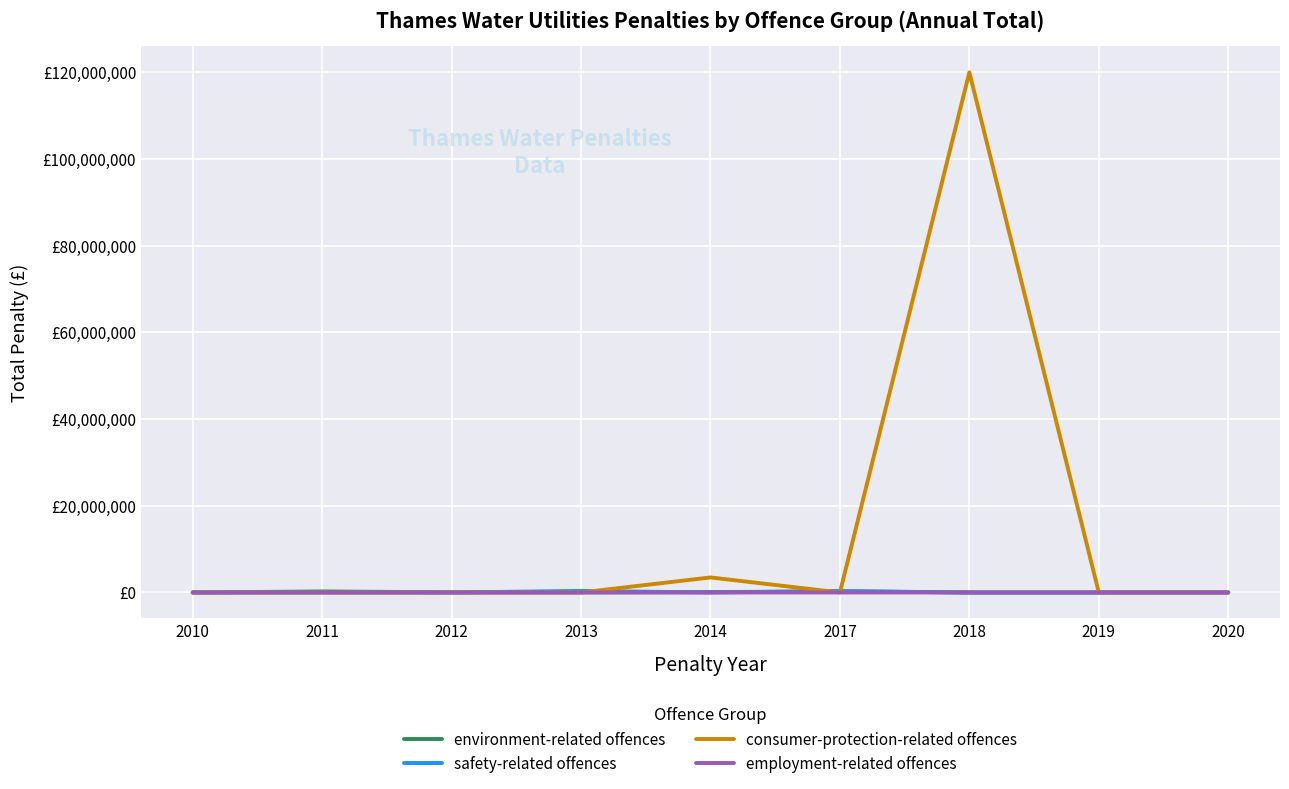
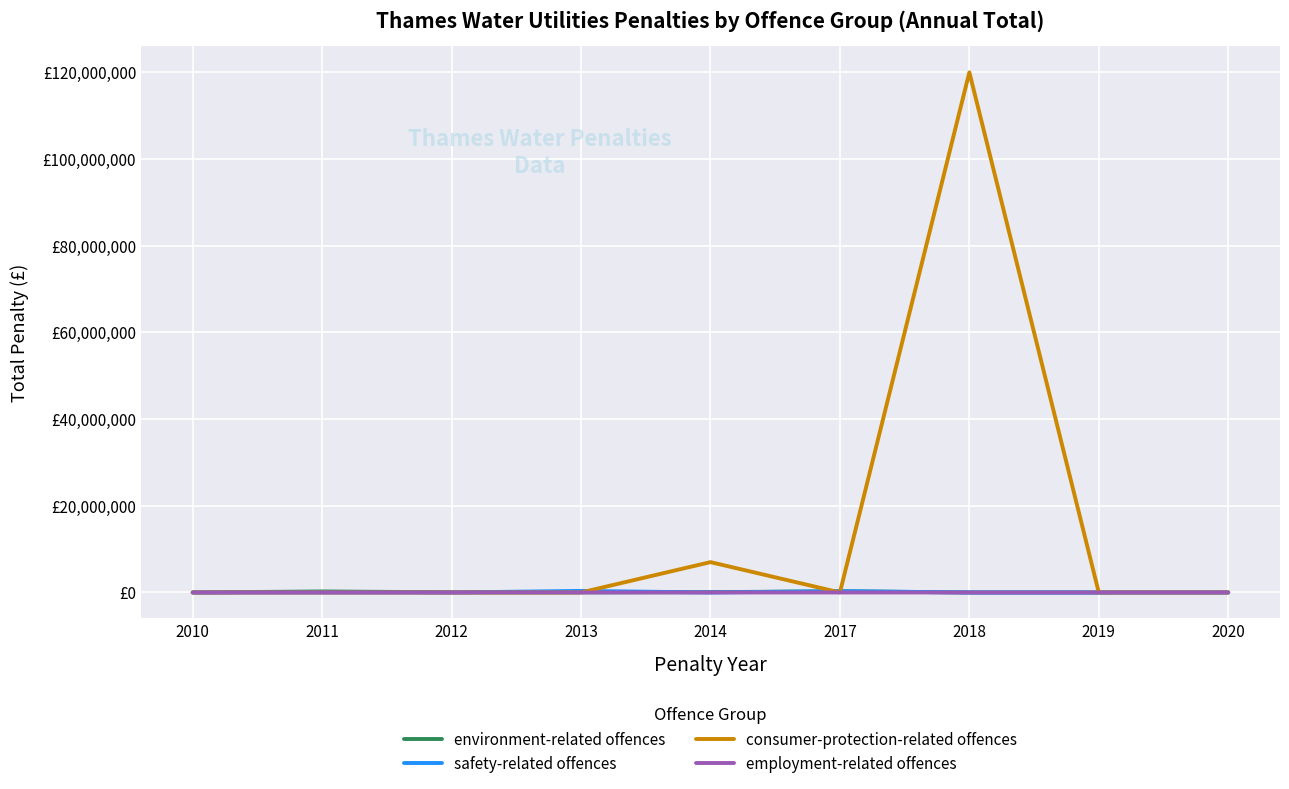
consumer-protection-related offences, 2014: £3,000,000 -> £7,000,000
